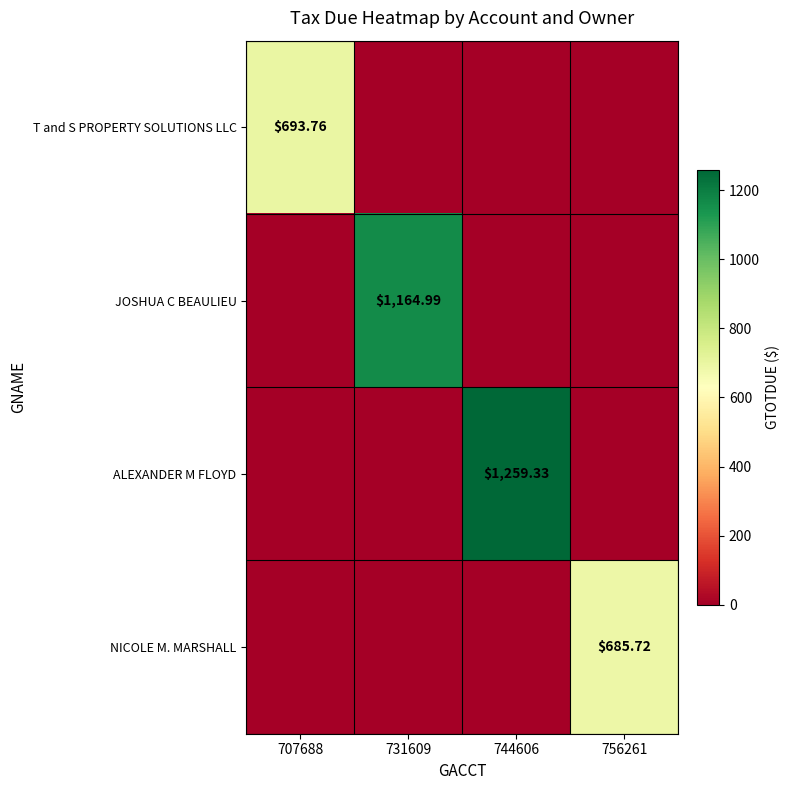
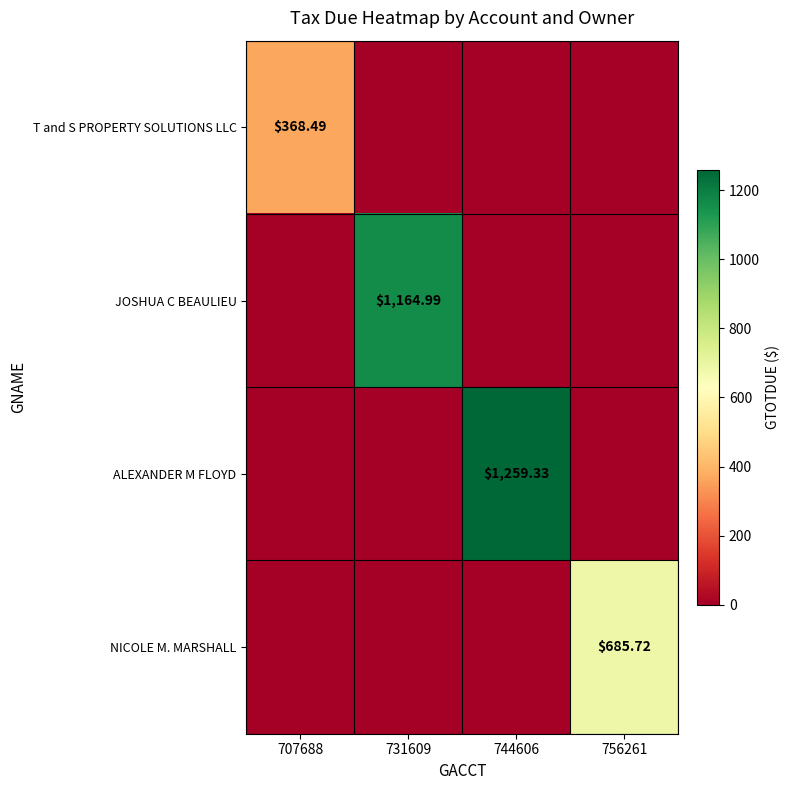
T and S PROPERTY SOLUTIONS LLC, 707688: $693.76 -> $368.49
